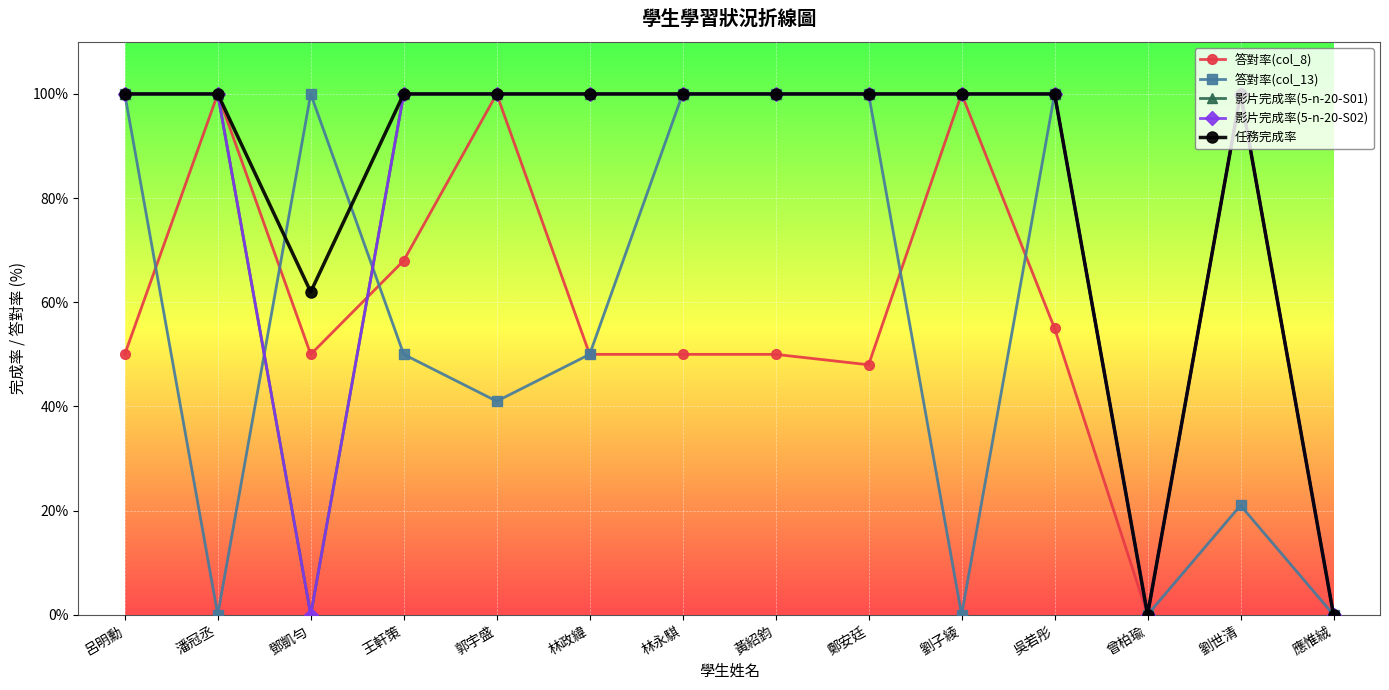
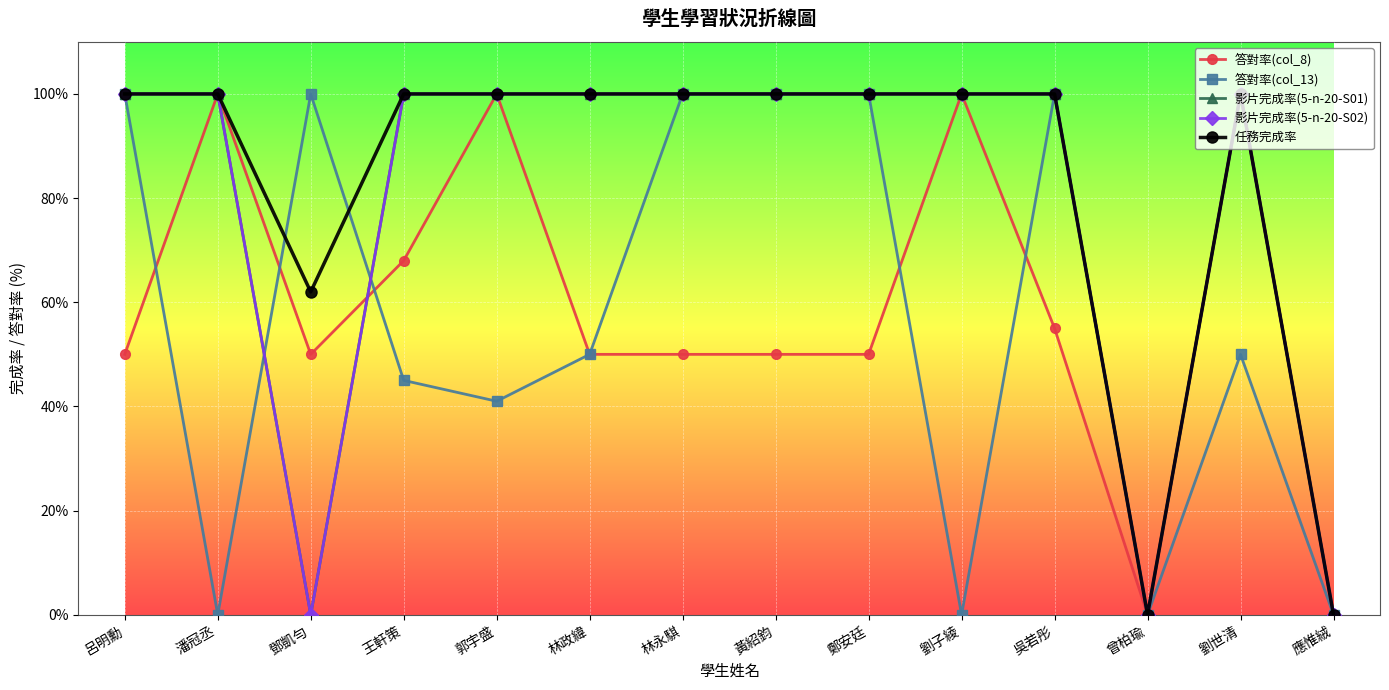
答對率(col_13), 王軒策: 50% -> 45%
答對率(col_8), 鄭安廷: 48% -> 50%
答對率(col_13), 劉世清: 21% -> 50%
